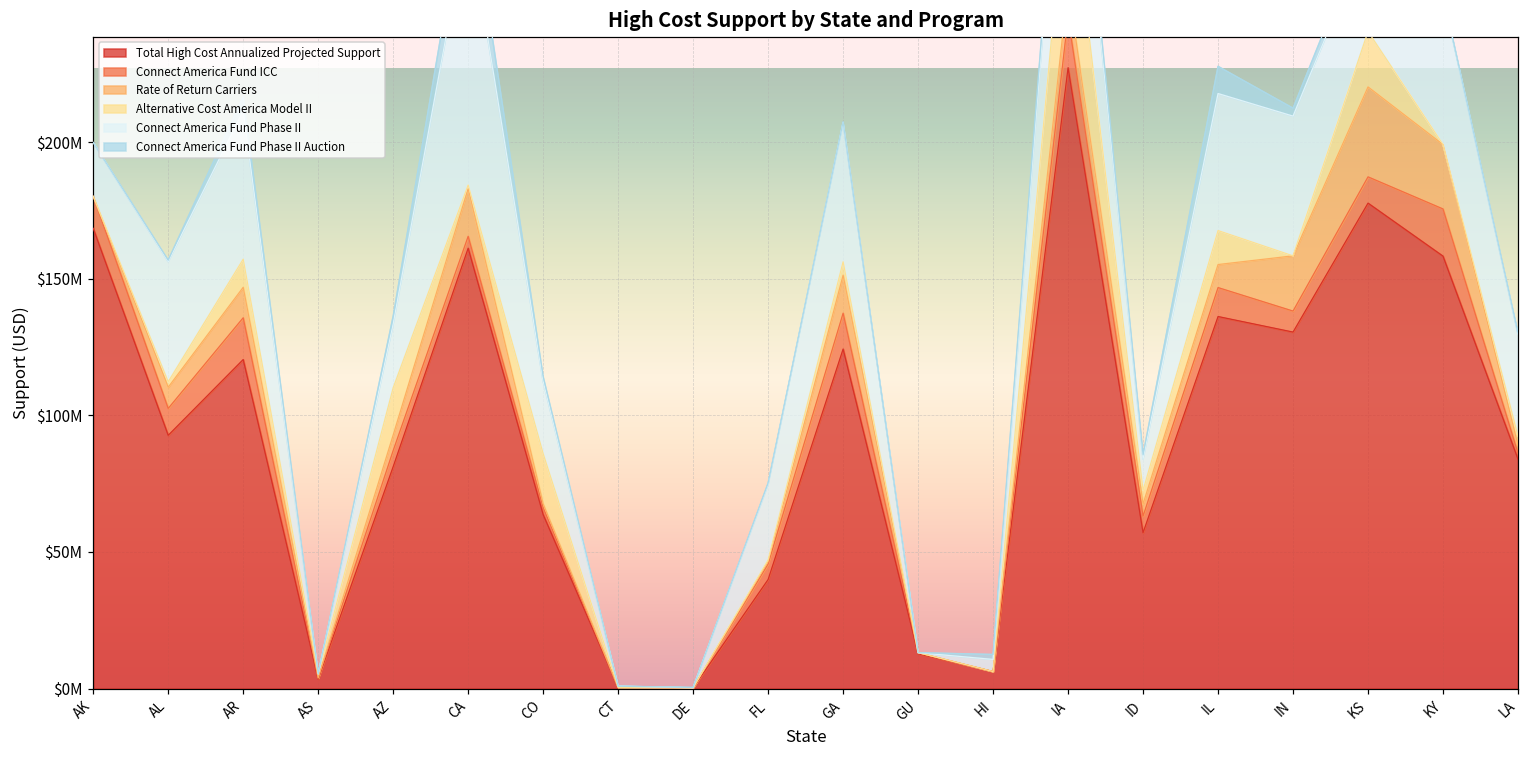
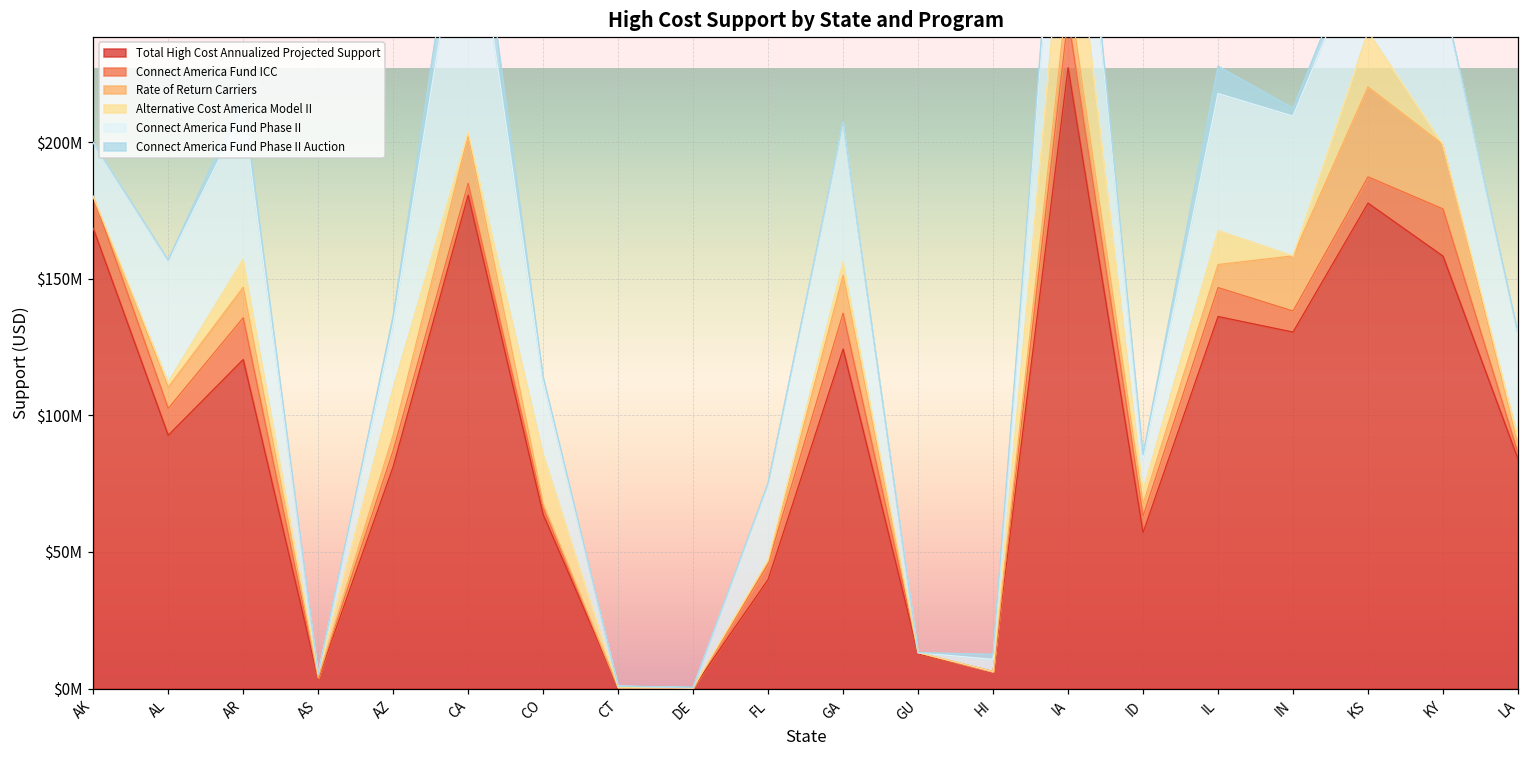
Total High Cost Annualized Projected Support, CA: $161000000 -> $181000000
